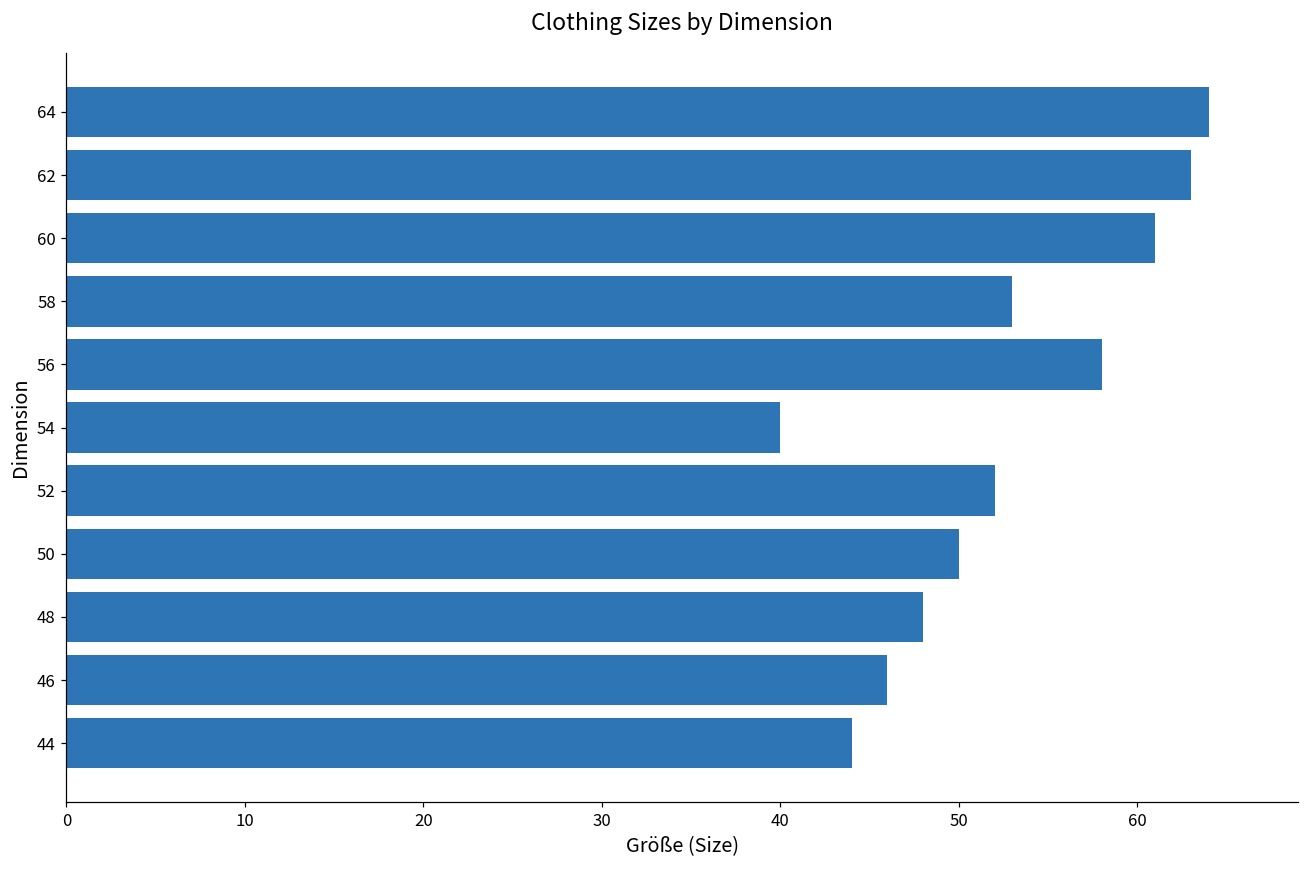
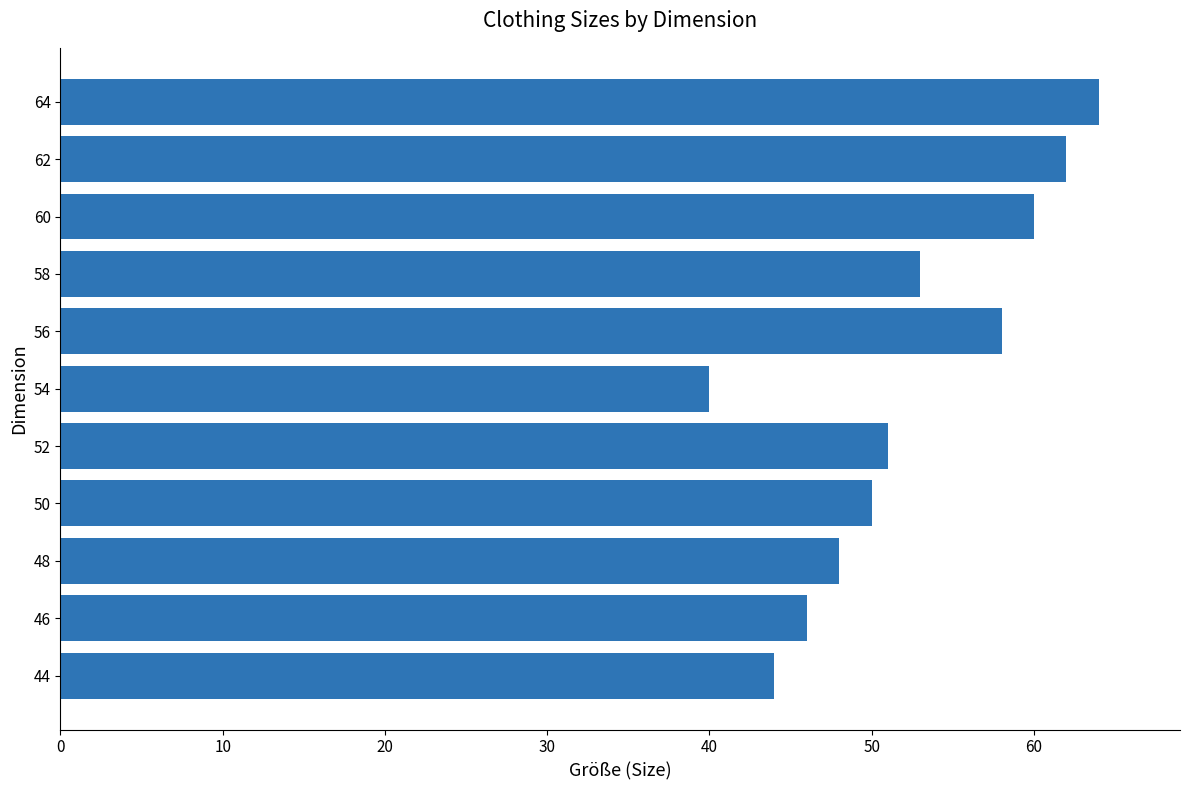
62: 63 -> 62
60: 61 -> 60
52: 52 -> 51
